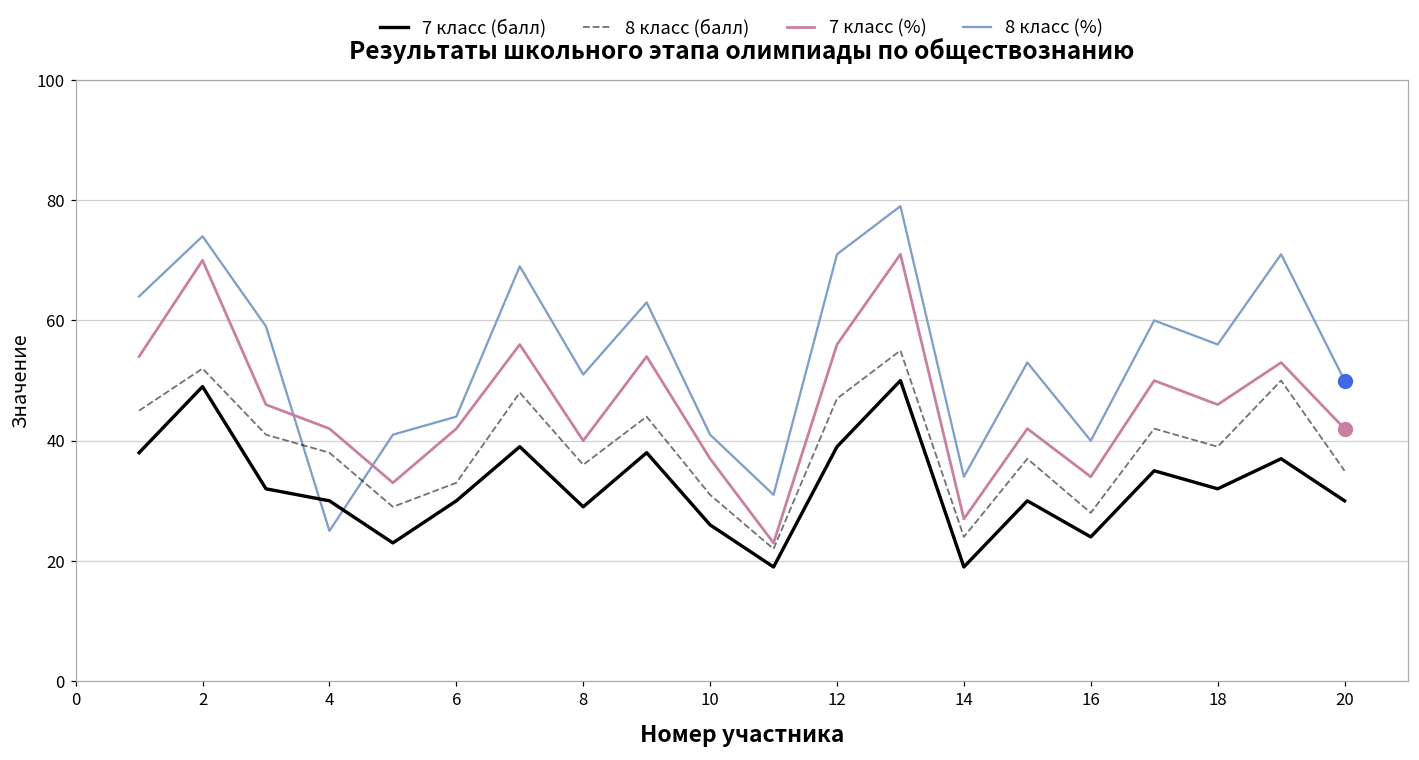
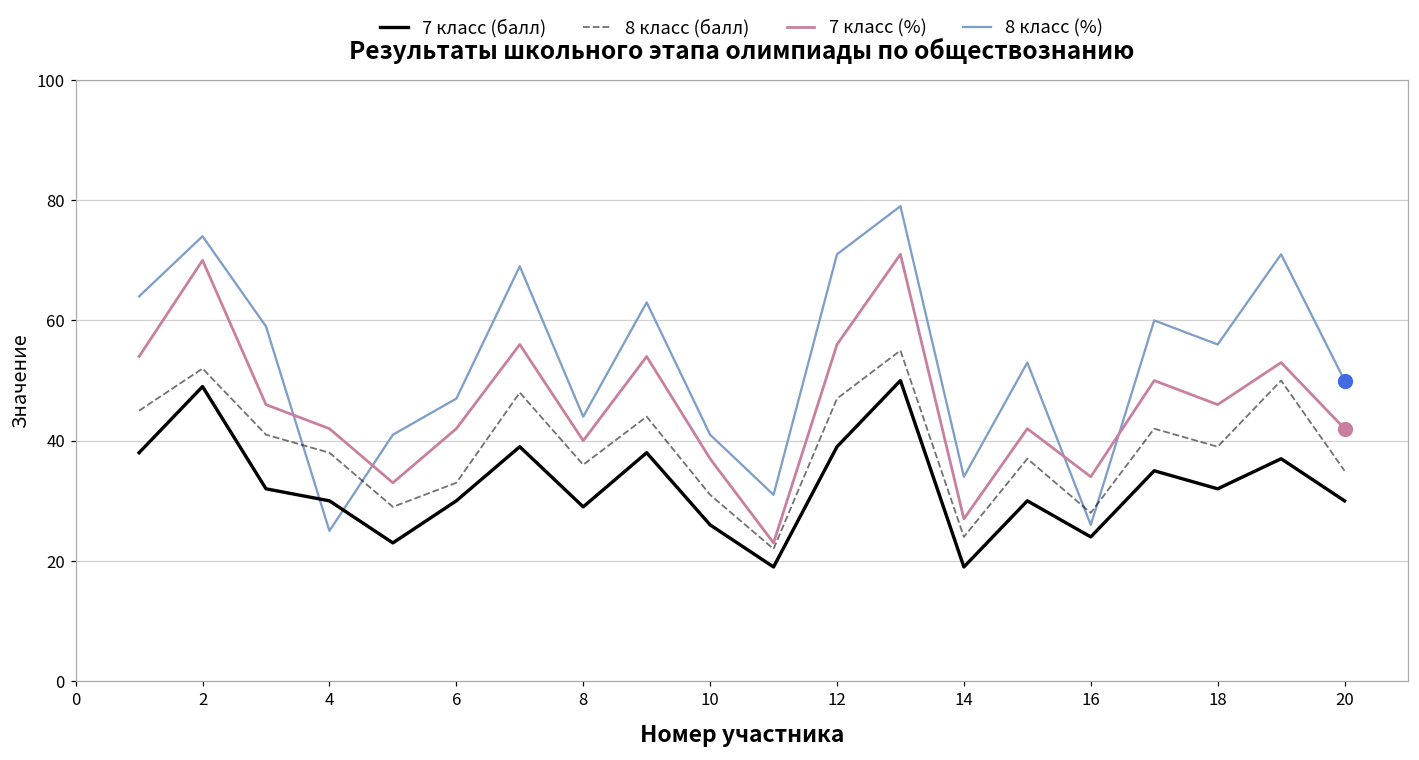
8 класс (%), 6: 44 -> 47
8 класс (%), 8: 51 -> 44
8 класс (%), 16: 40 -> 26
